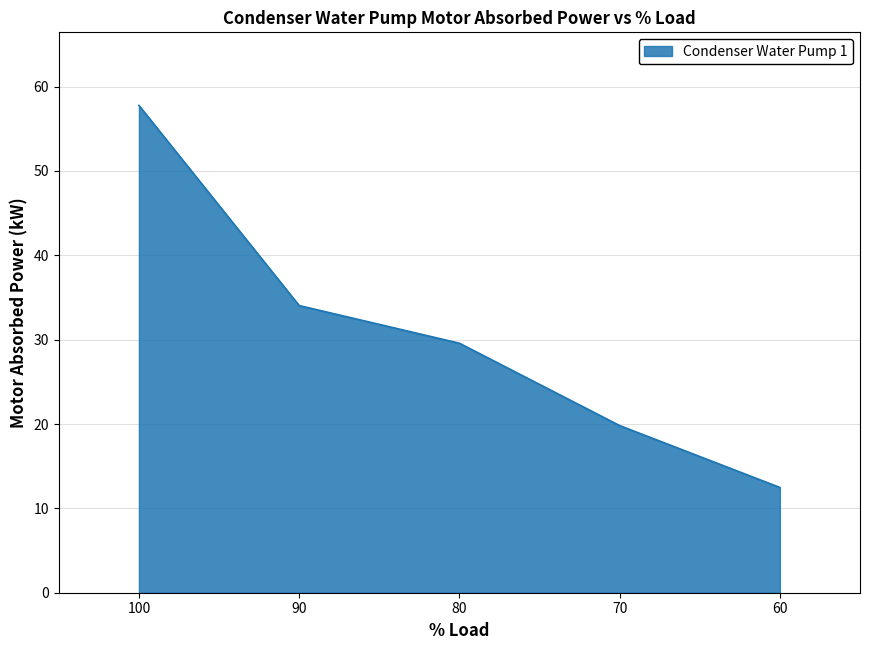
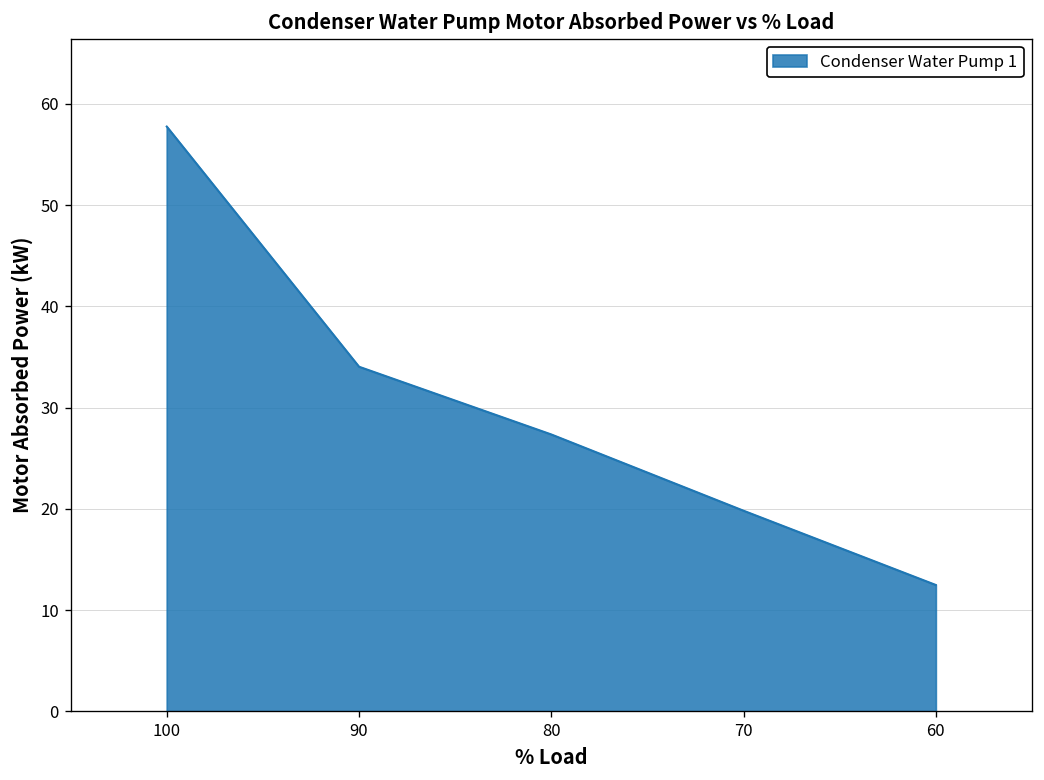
80: 30 -> 27
